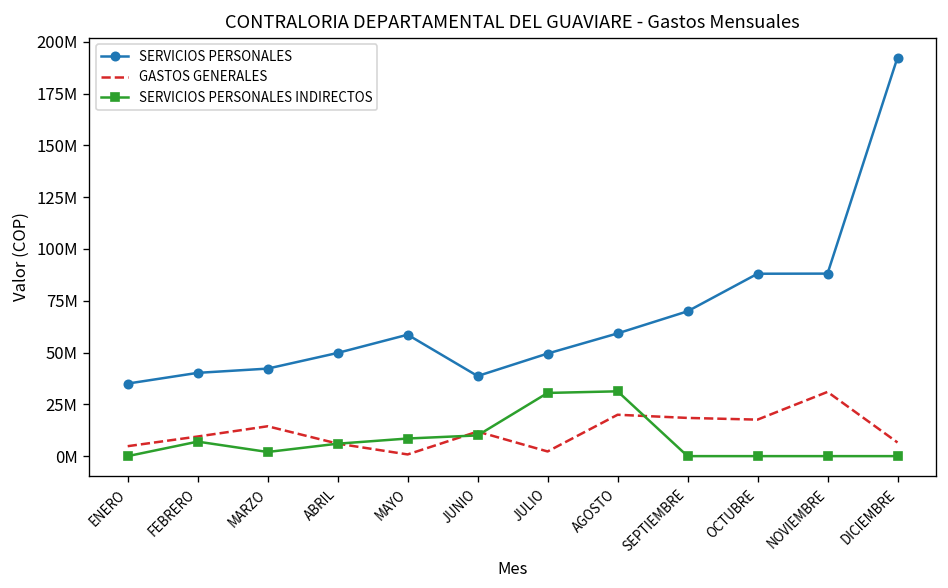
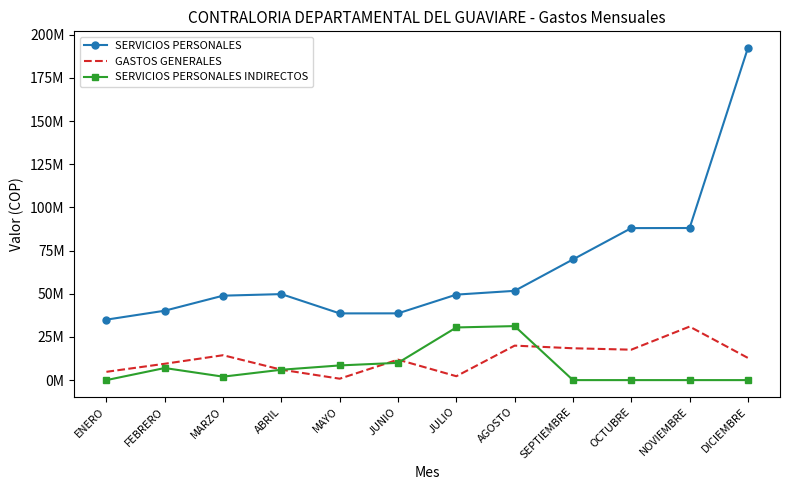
SERVICIOS PERSONALES, MARZO: 42000000 -> 49000000
SERVICIOS PERSONALES, MAYO: 59000000 -> 39000000
SERVICIOS PERSONALES, AGOSTO: 59000000 -> 52000000
GASTOS GENERALES, DICIEMBRE: 7000000 -> 13000000
